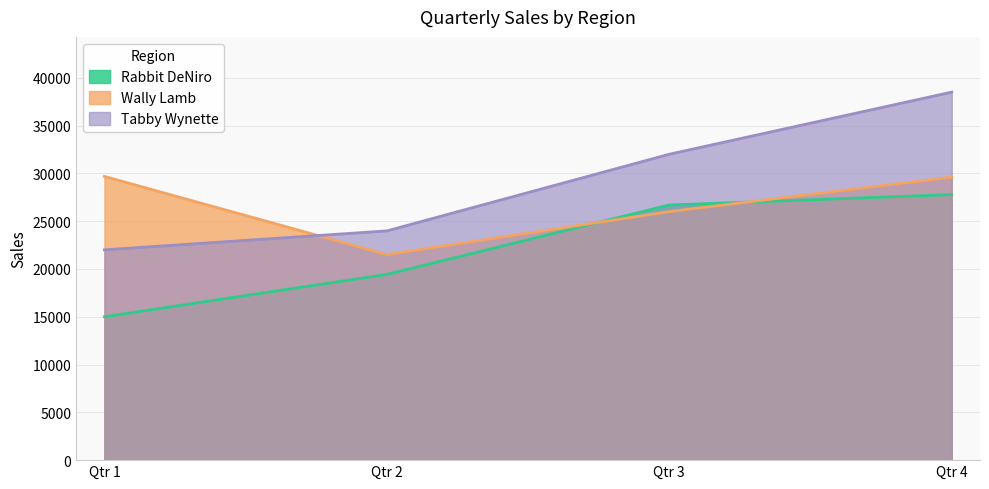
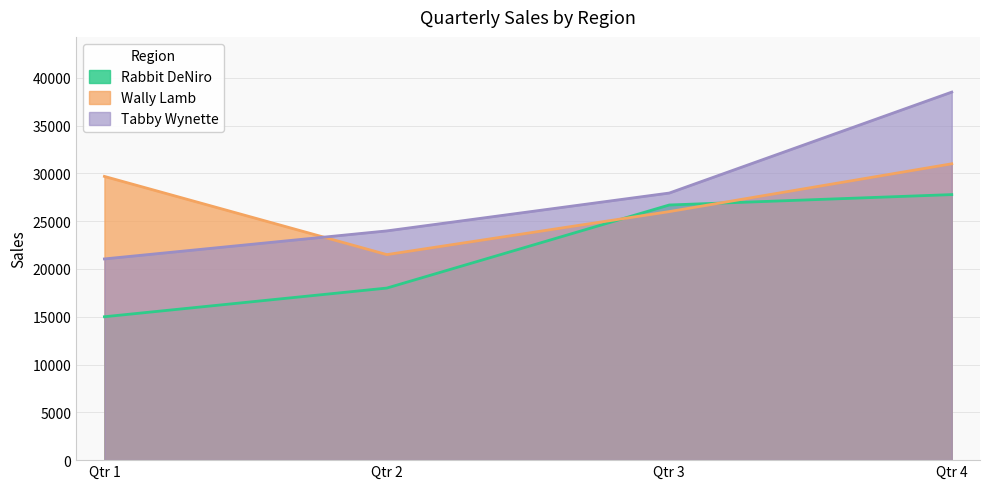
Tabby Wynette, Qtr 1: 22000 -> 21000
Rabbit DeNiro, Qtr 2: 19000 -> 18000
Tabby Wynette, Qtr 3: 32000 -> 28000
Wally Lamb, Qtr 4: 30000 -> 31000
